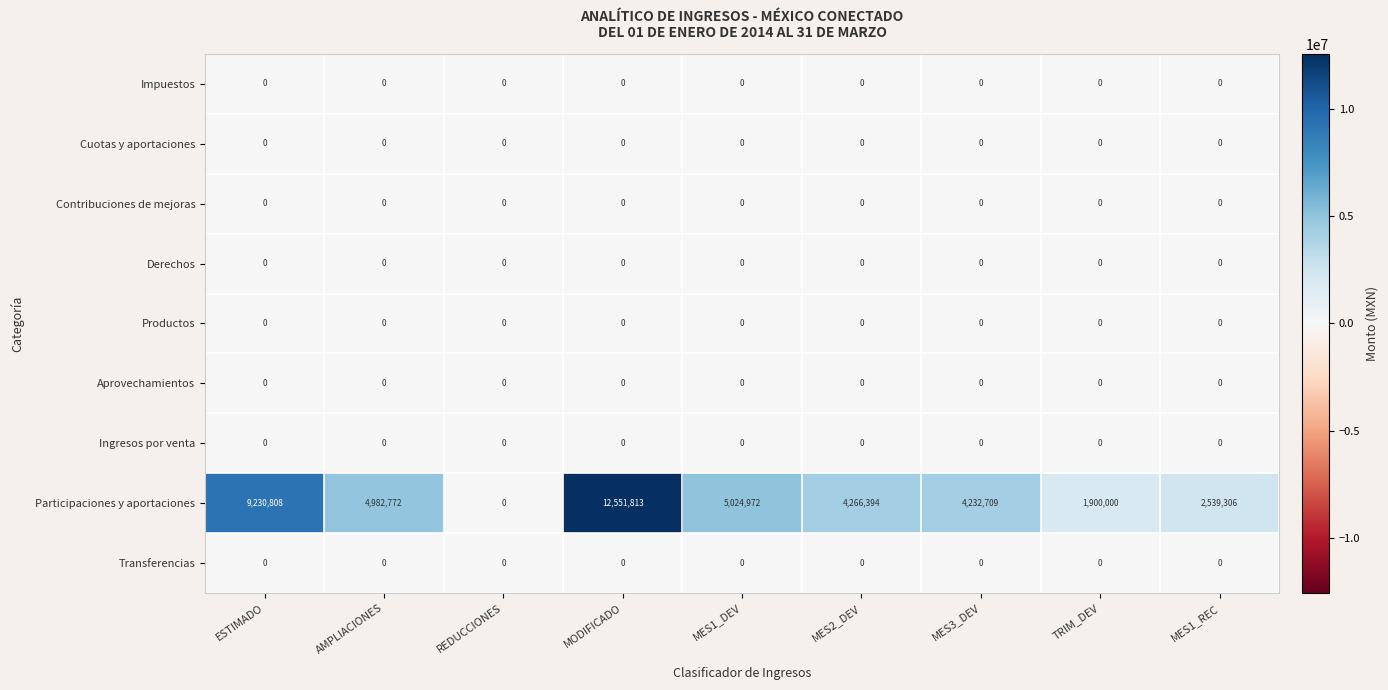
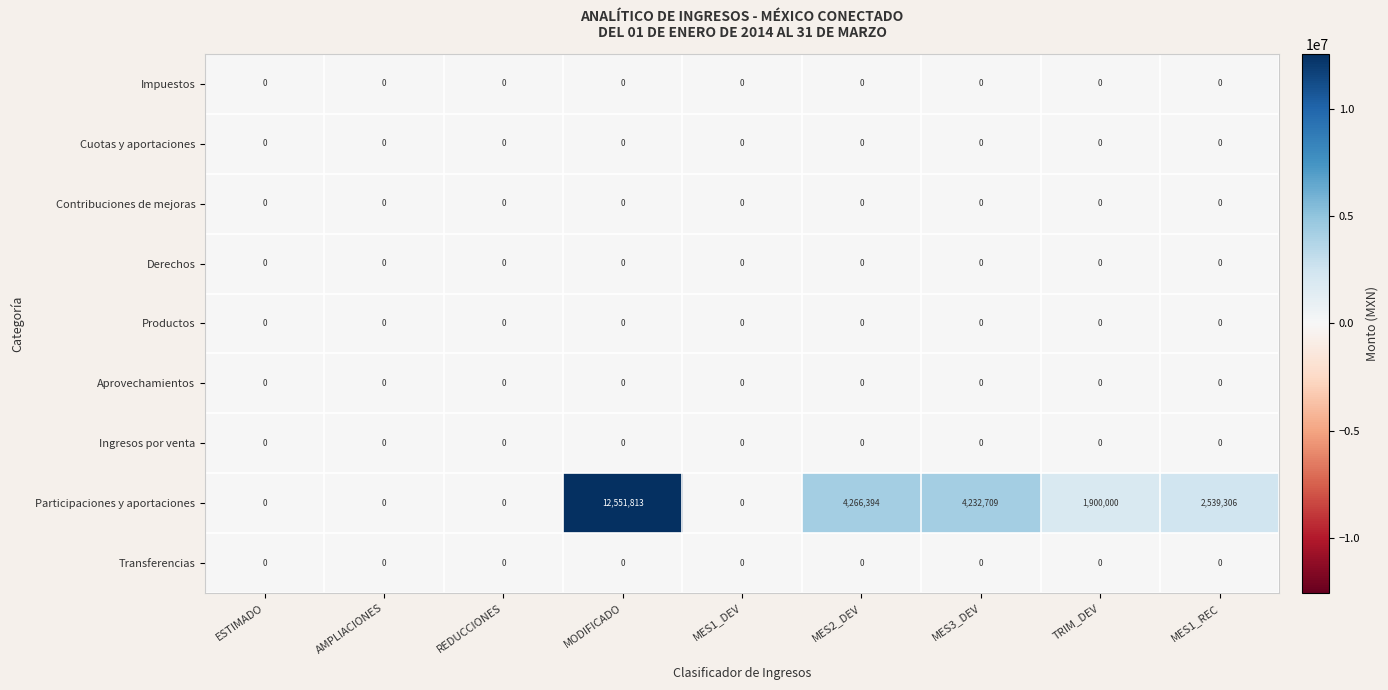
Participaciones y aportaciones, ESTIMADO: 9,230,808 -> 0
Participaciones y aportaciones, AMPLIACIONES: 4,982,772 -> 0
Participaciones y aportaciones, MES1_DEV: 5,024,972 -> 0
